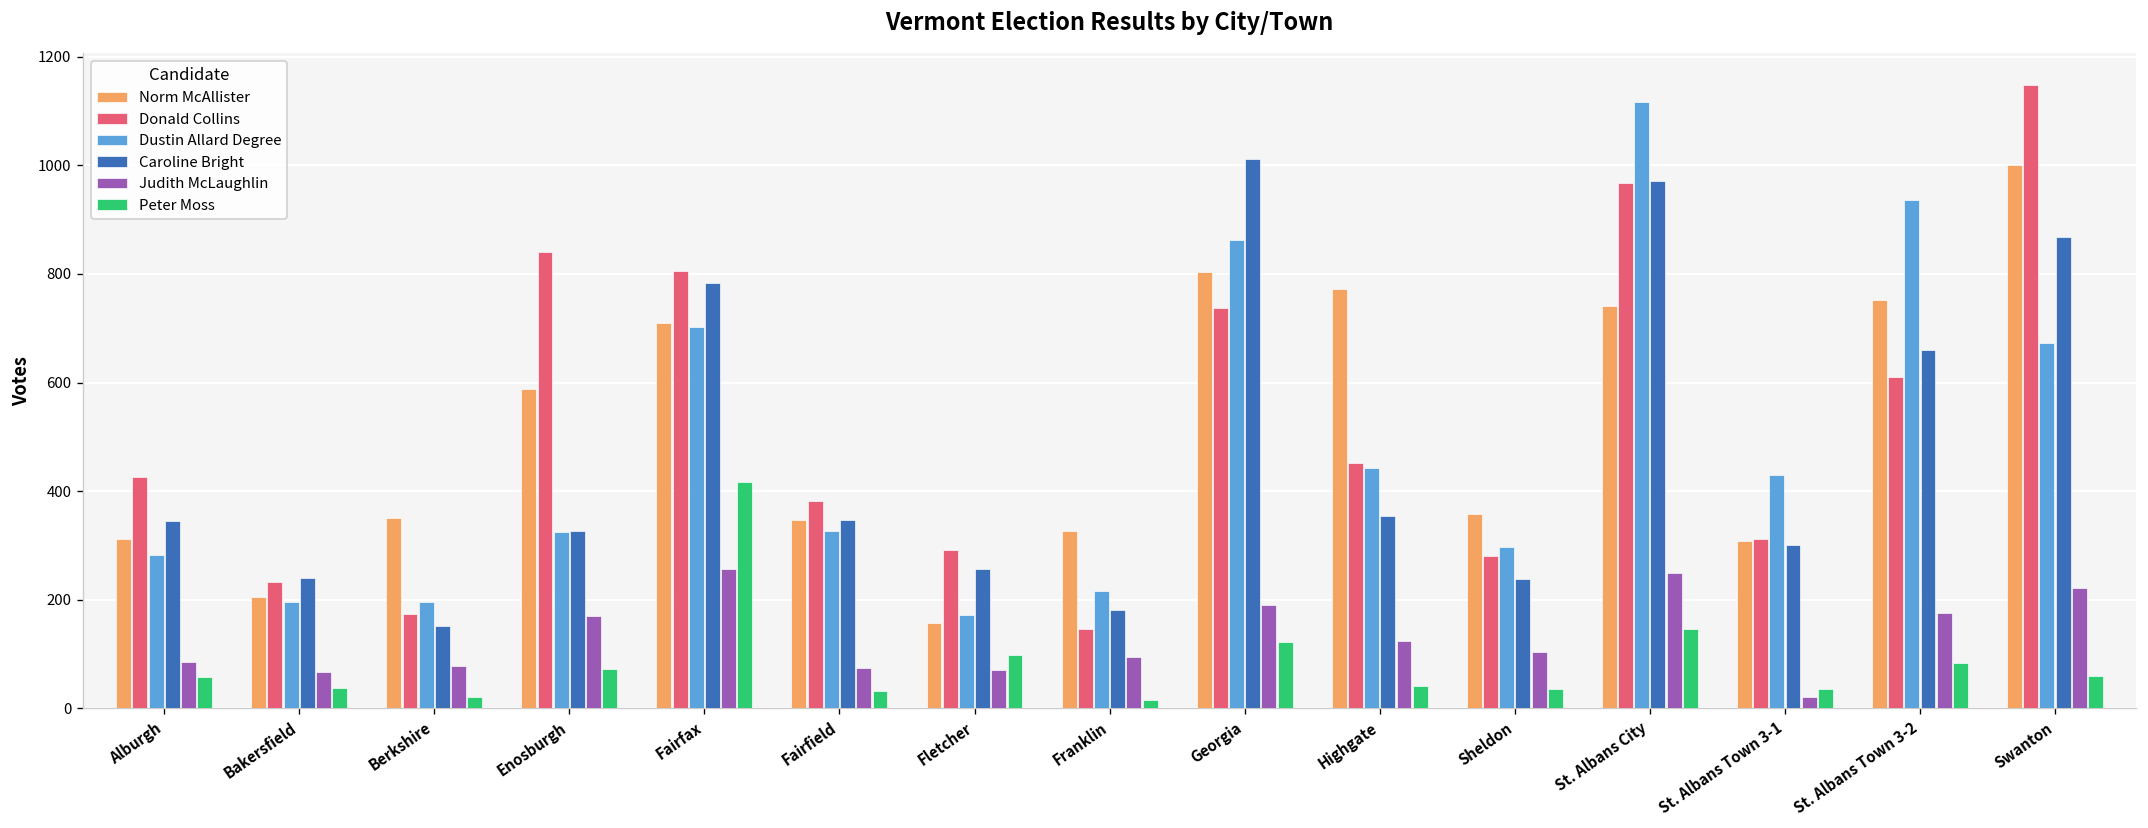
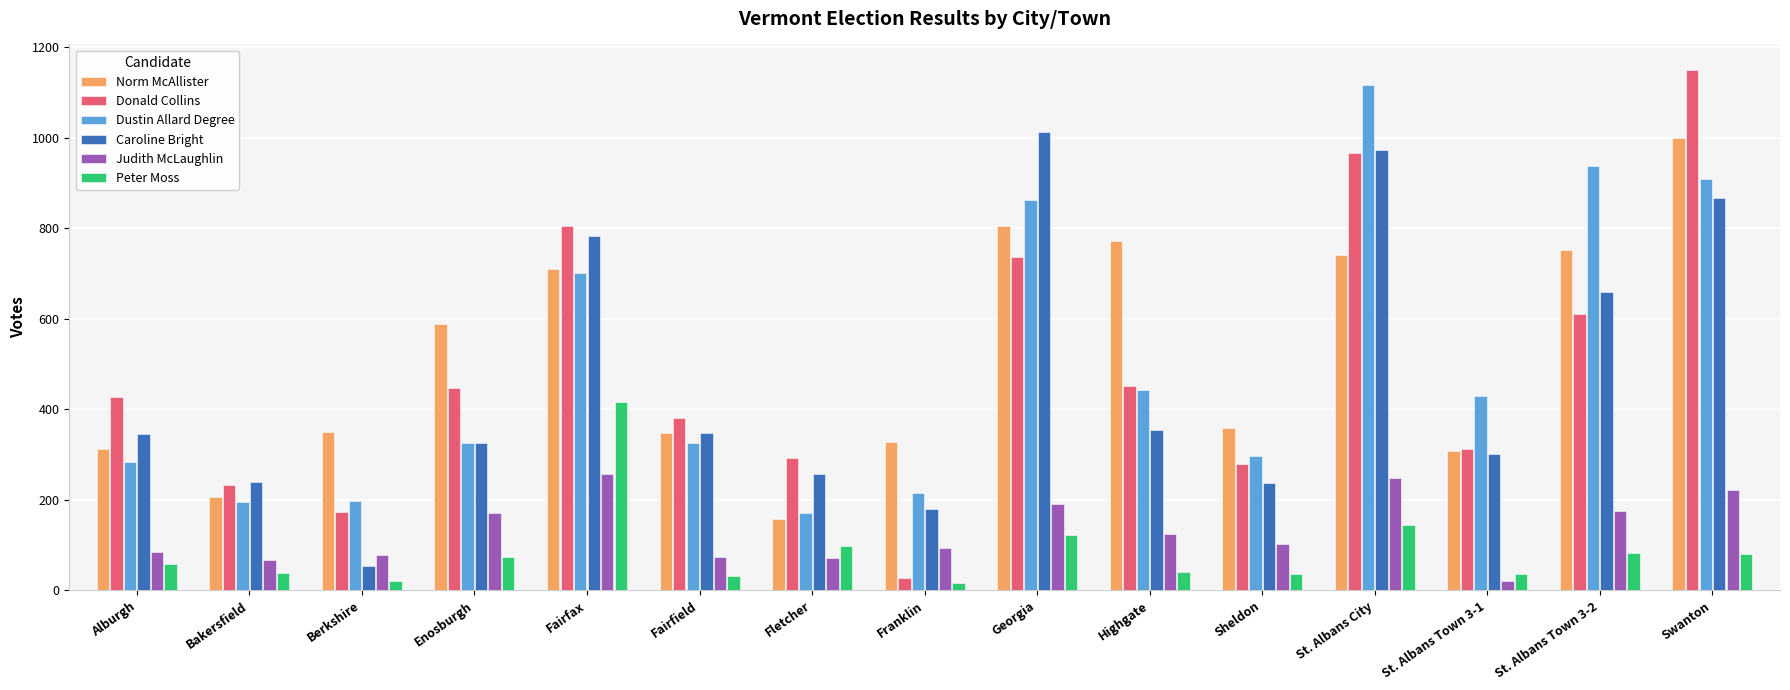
Caroline Bright, Berkshire: 150 -> 50
Donald Collins, Enosburgh: 840 -> 450
Donald Collins, Franklin: 150 -> 30
Dustin Allard Degree, Swanton: 670 -> 910
Peter Moss, Swanton: 60 -> 80
